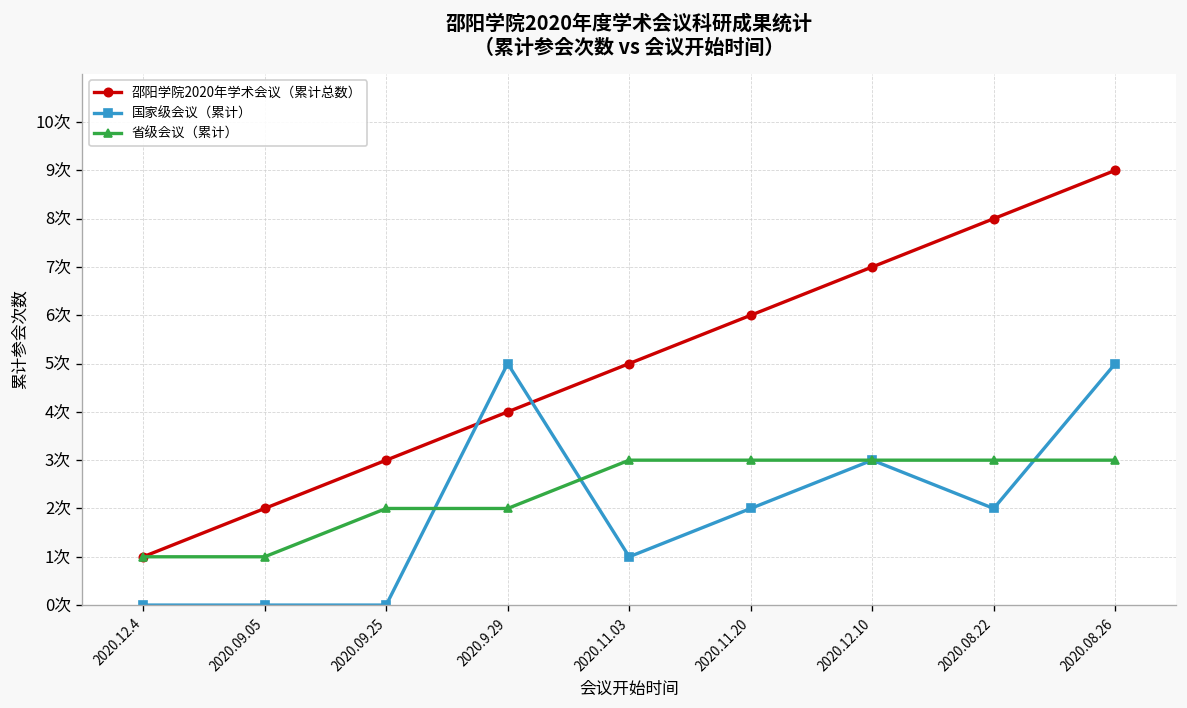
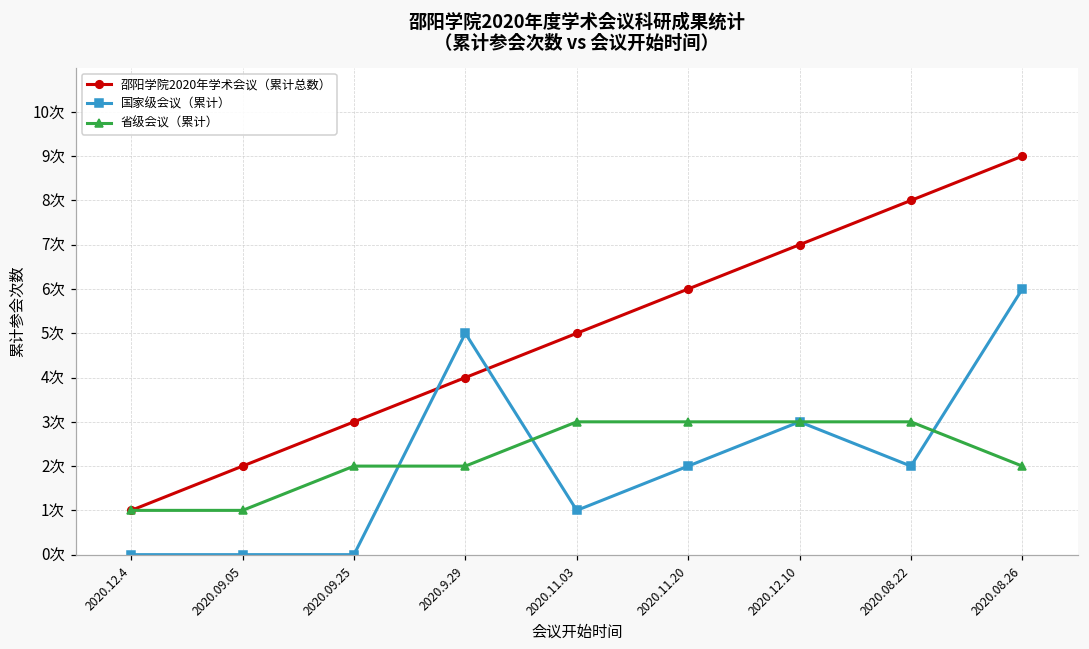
国家级会议（累计）, 2020.08.26: 5次 -> 6次
省级会议（累计）, 2020.08.26: 3次 -> 2次
